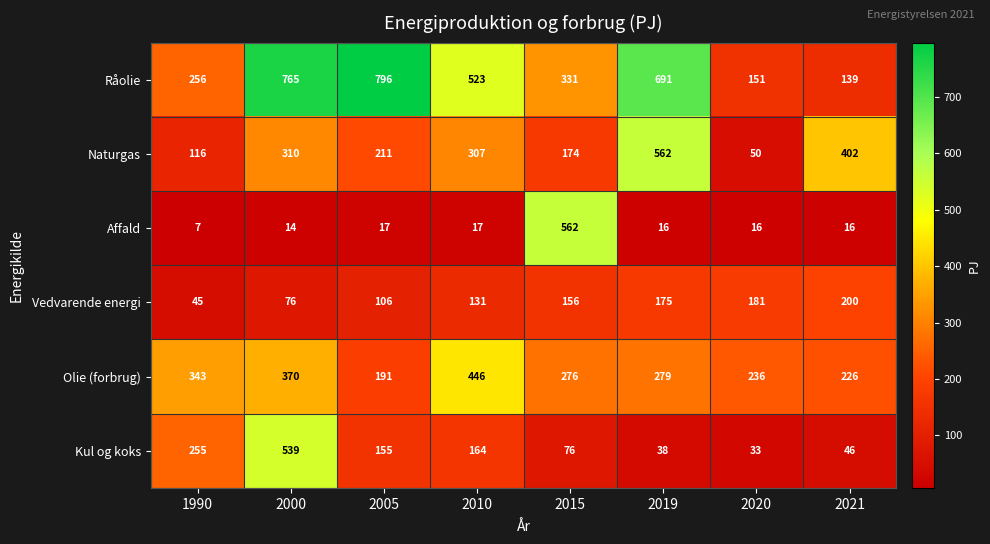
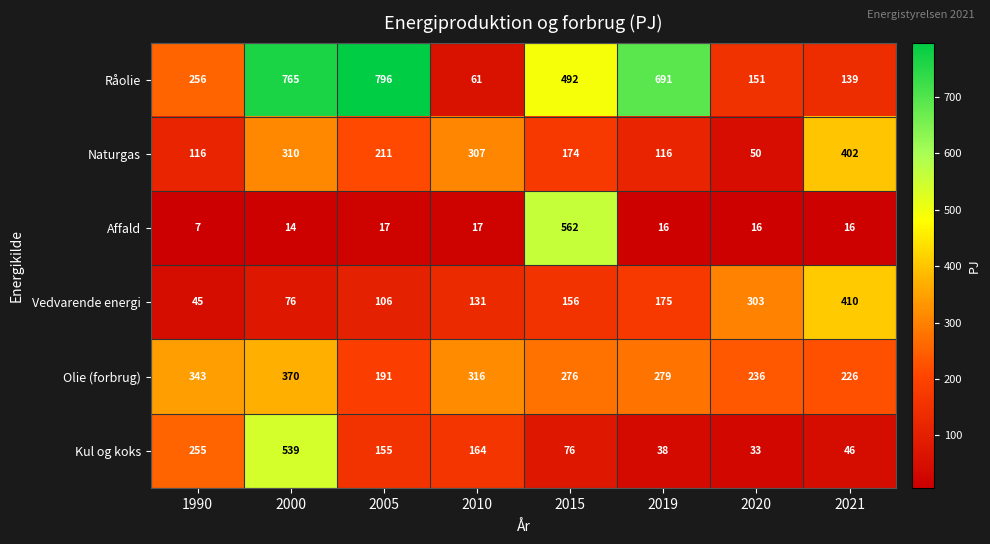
Råolie, 2010: 523 -> 61
Råolie, 2015: 331 -> 492
Naturgas, 2019: 562 -> 116
Vedvarende energi, 2020: 181 -> 303
Vedvarende energi, 2021: 200 -> 410
Olie (forbrug), 2010: 446 -> 316
